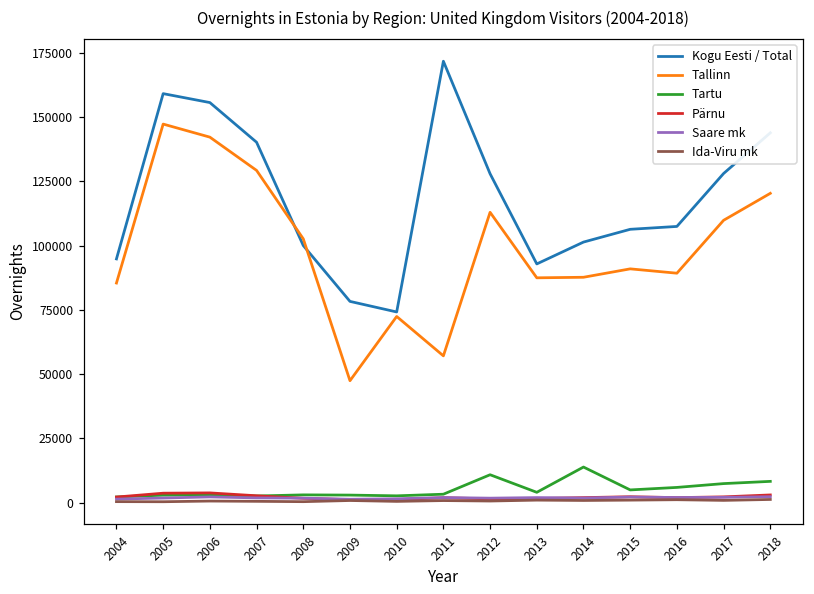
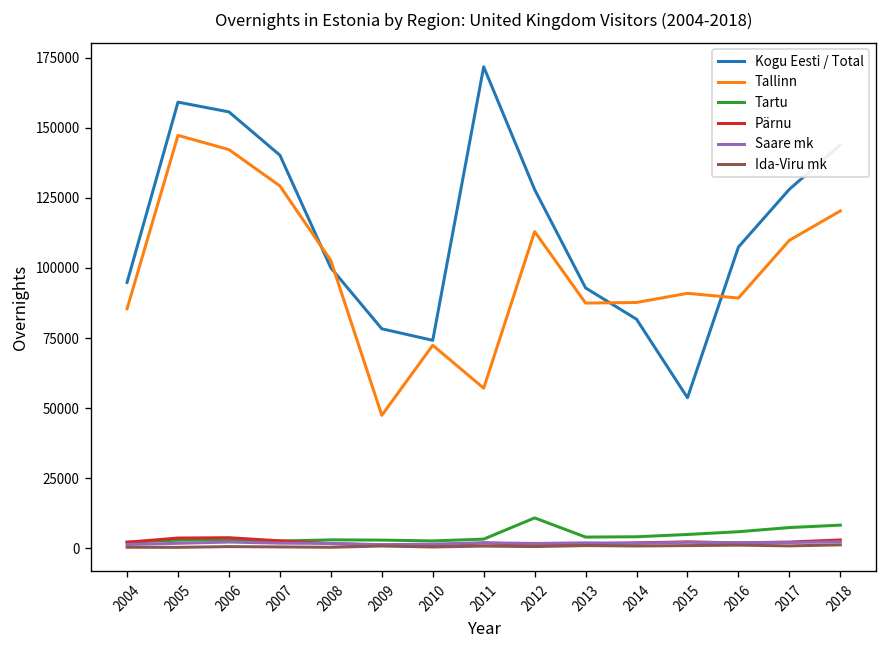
Kogu Eesti / Total, 2014: 101000 -> 82000
Tartu, 2014: 14000 -> 4000
Kogu Eesti / Total, 2015: 106000 -> 54000
